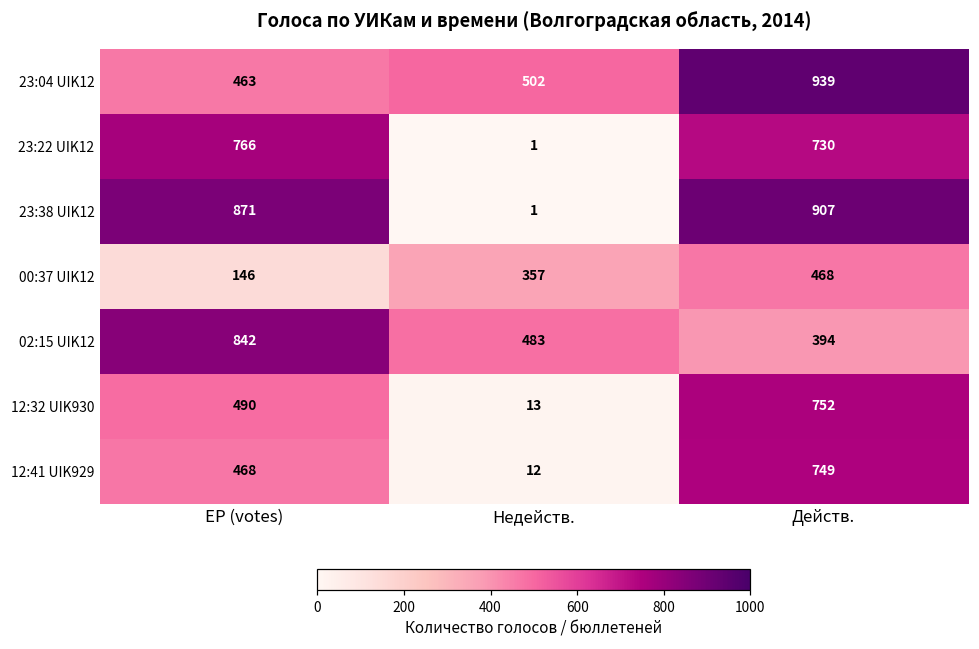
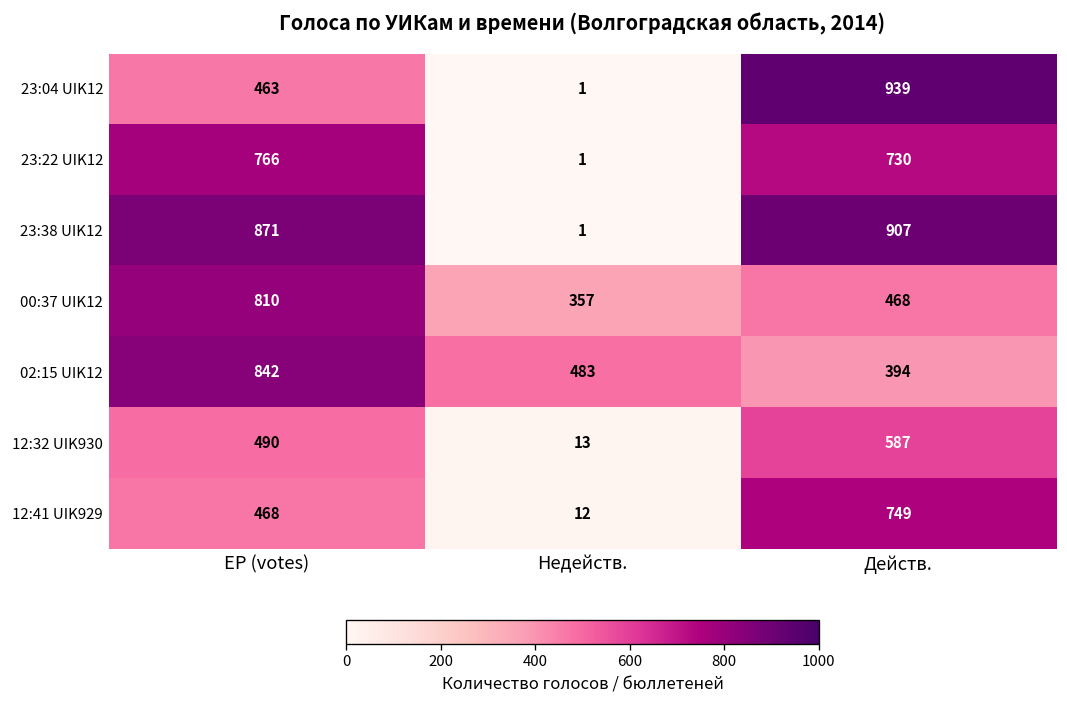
23:04 UIK12, Недейств.: 502 -> 1
00:37 UIK12, ЕР (votes): 146 -> 810
12:32 UIK930, Действ.: 752 -> 587
